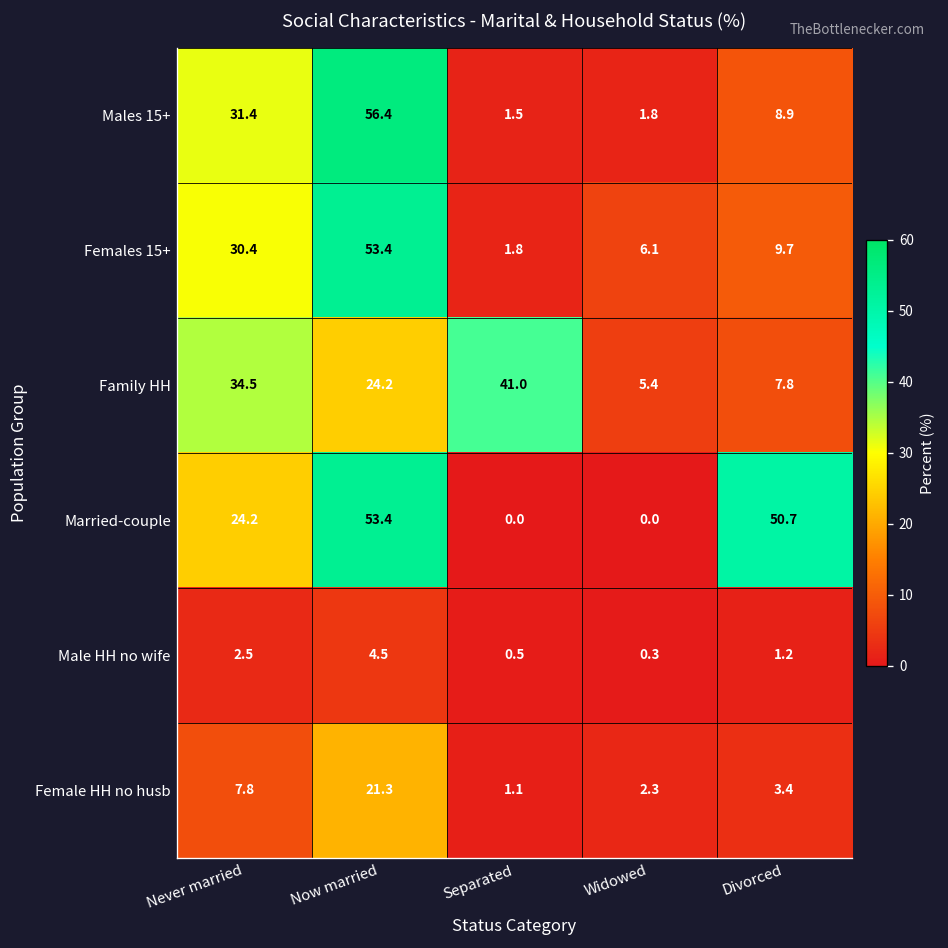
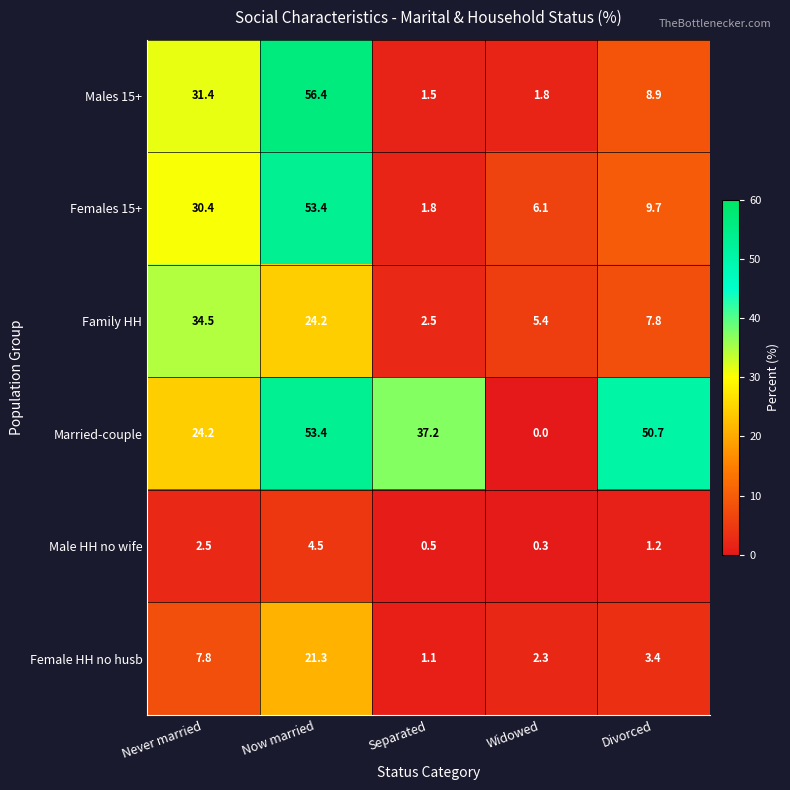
Family HH, Separated: 41.0 -> 2.5
Married-couple, Separated: 0.0 -> 37.2
